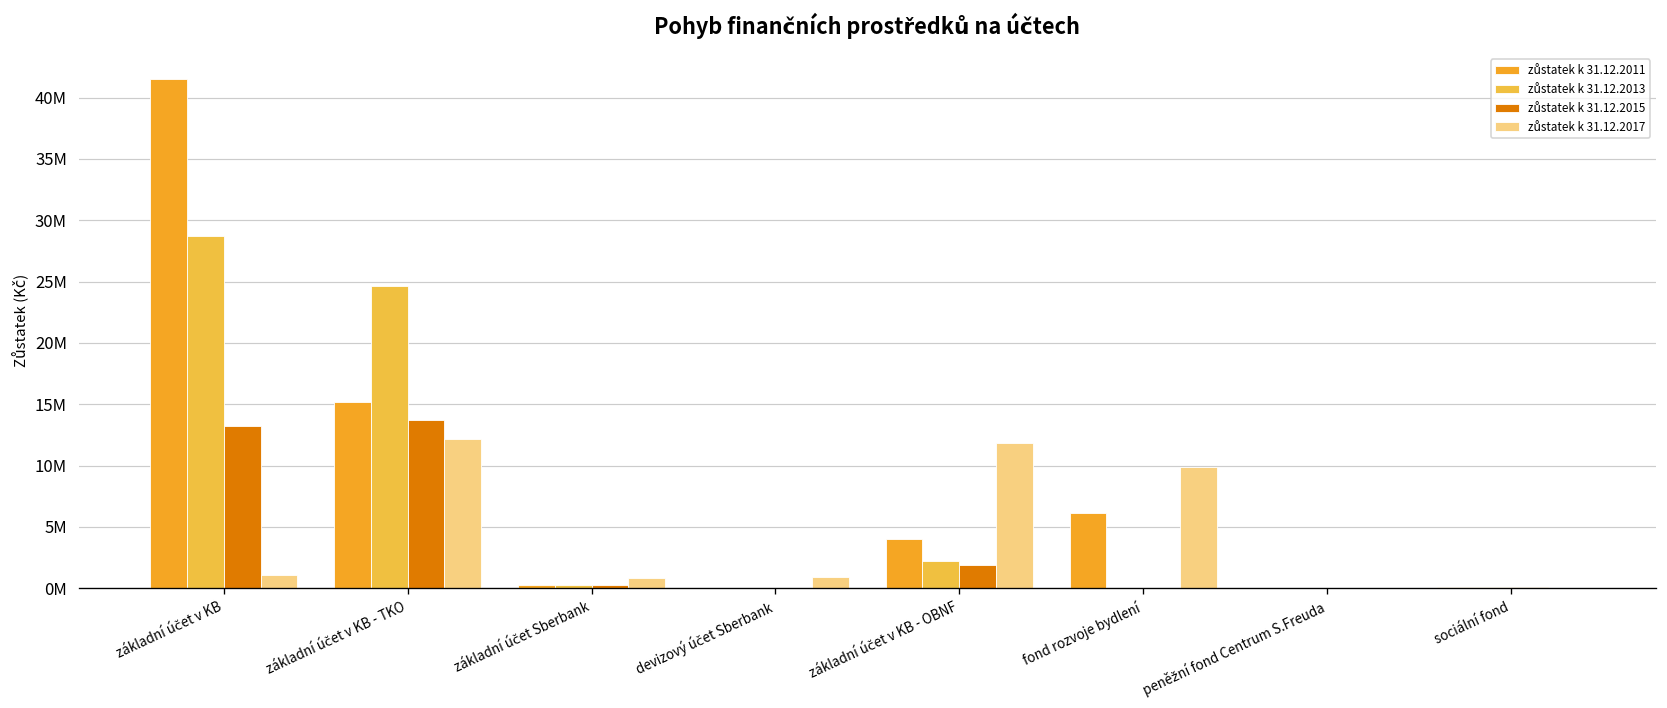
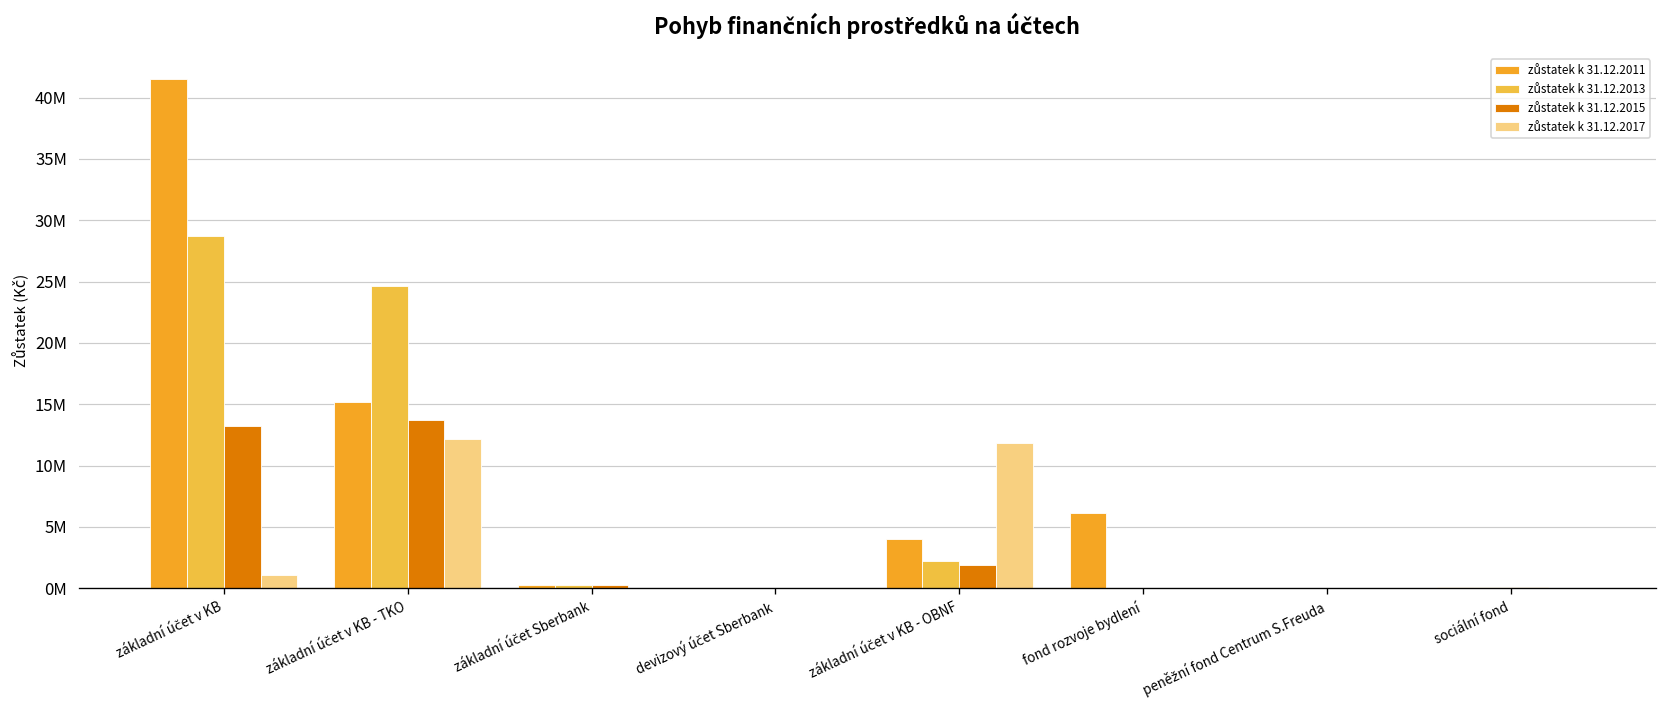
zůstatek k 31.12.2017, základní účet Sberbank: 800000 -> 0
zůstatek k 31.12.2017, devizový účet Sberbank: 900000 -> 0
zůstatek k 31.12.2017, fond rozvoje bydlení: 9900000 -> 0
